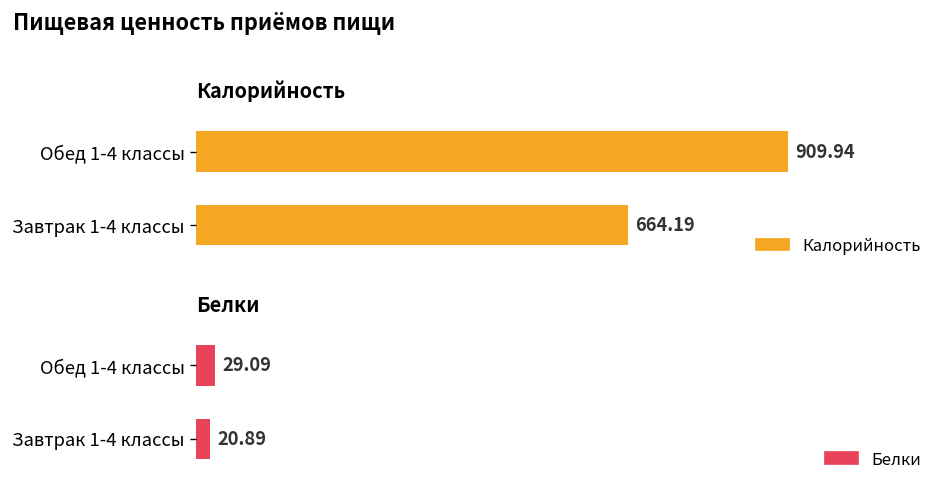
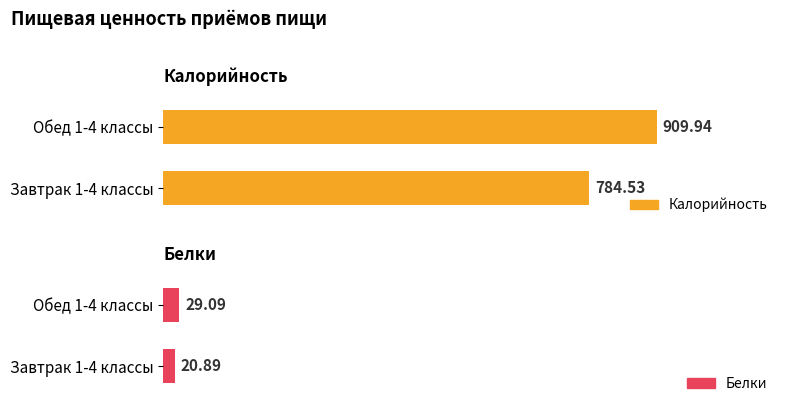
Калорийность, Завтрак 1-4 классы: 664.19 -> 784.53
